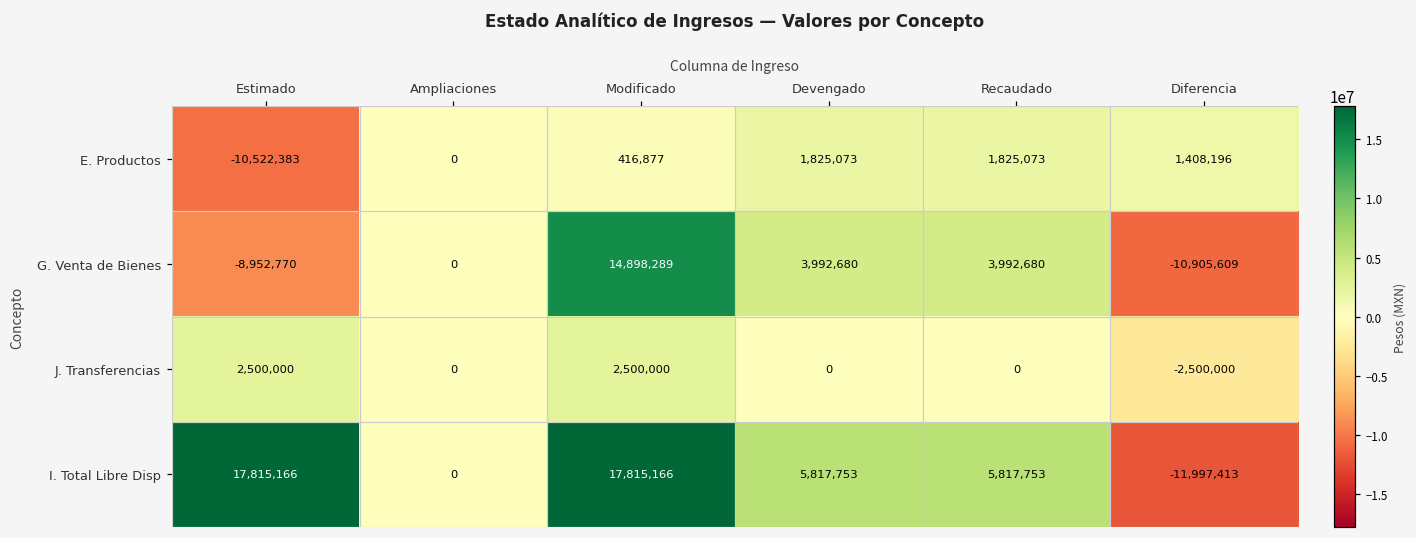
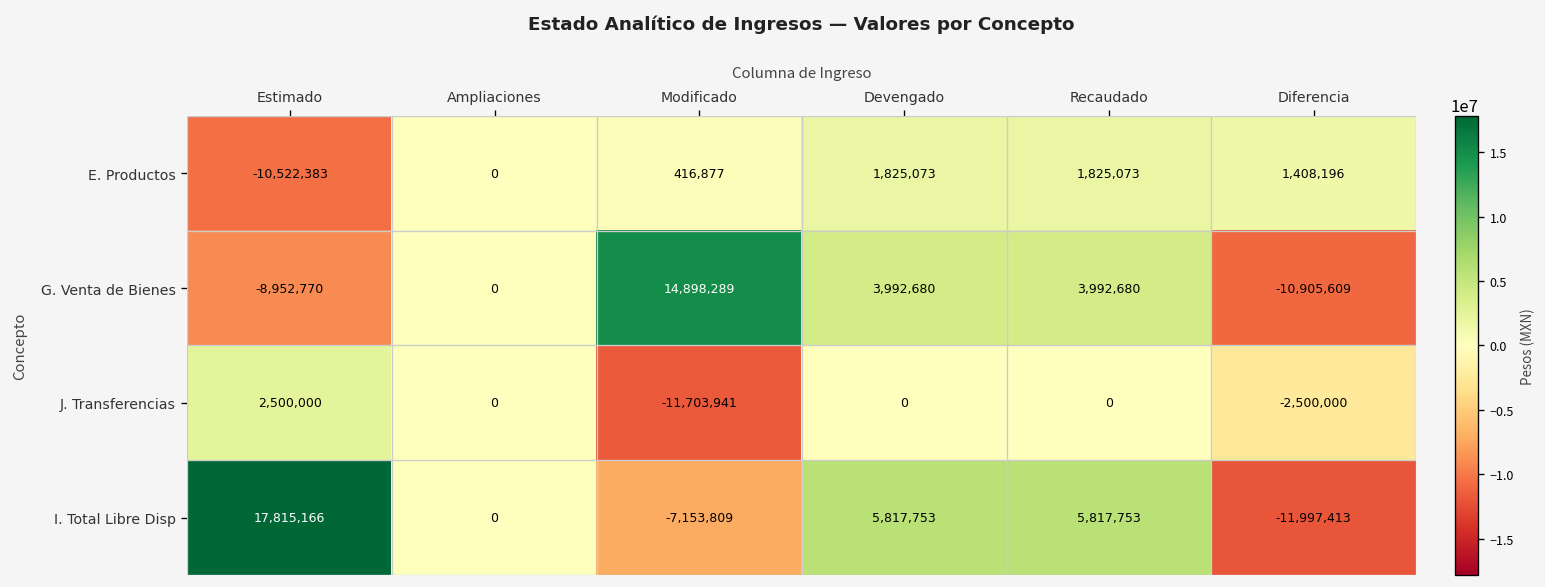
J. Transferencias, Modificado: 2,500,000 -> -11,703,941
I. Total Libre Disp, Modificado: 17,815,166 -> -7,153,809
